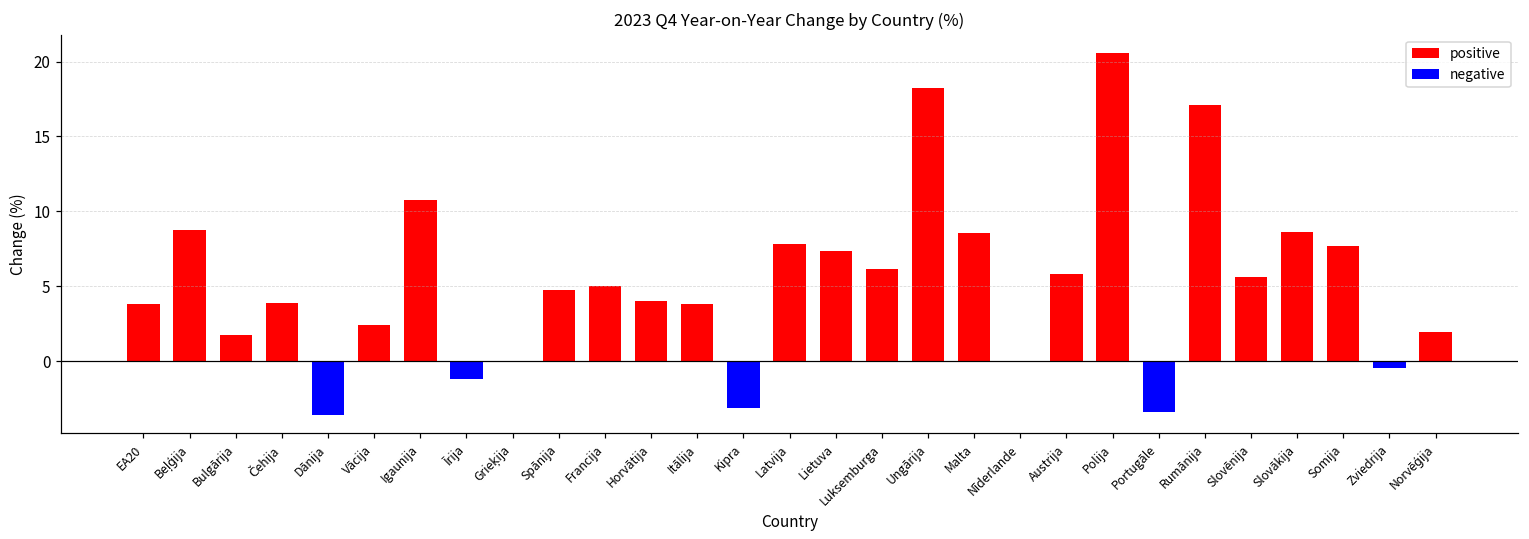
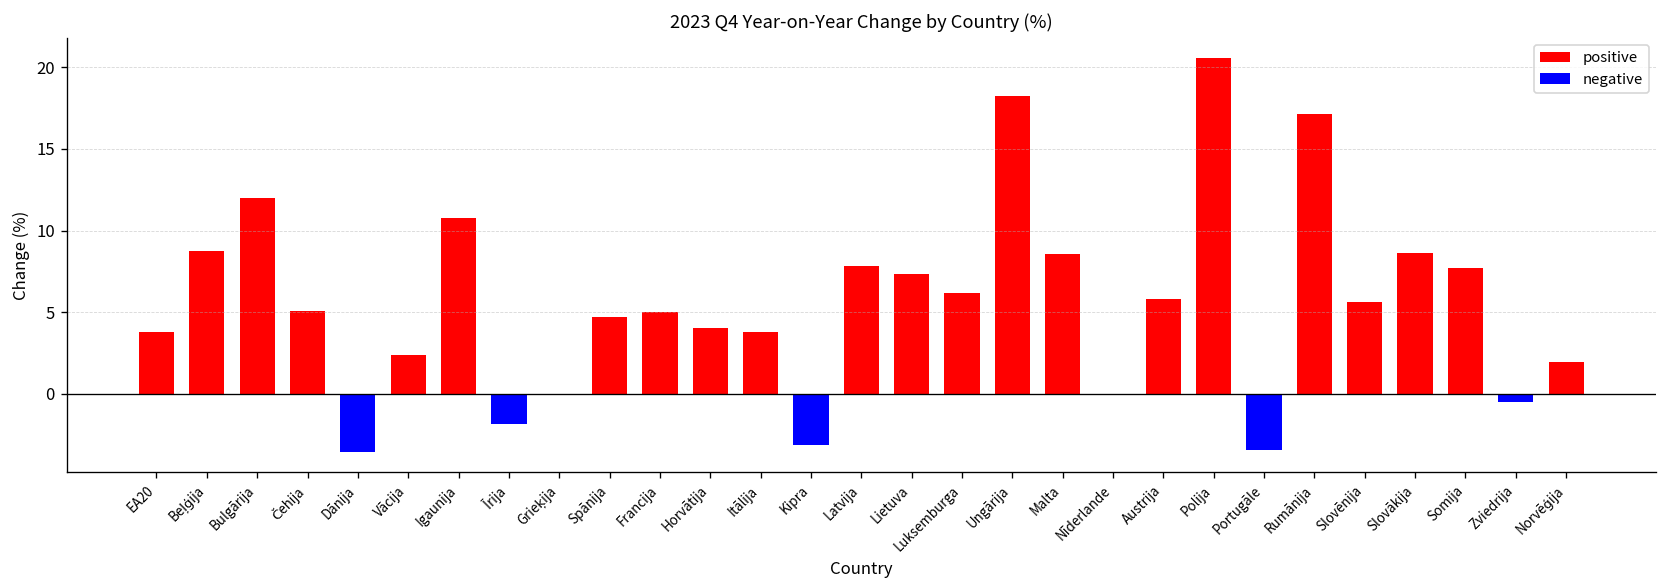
Bulgārija: 1.8 -> 12.0
Čehija: 3.9 -> 5.0
Īrija: -1.2 -> -1.8
